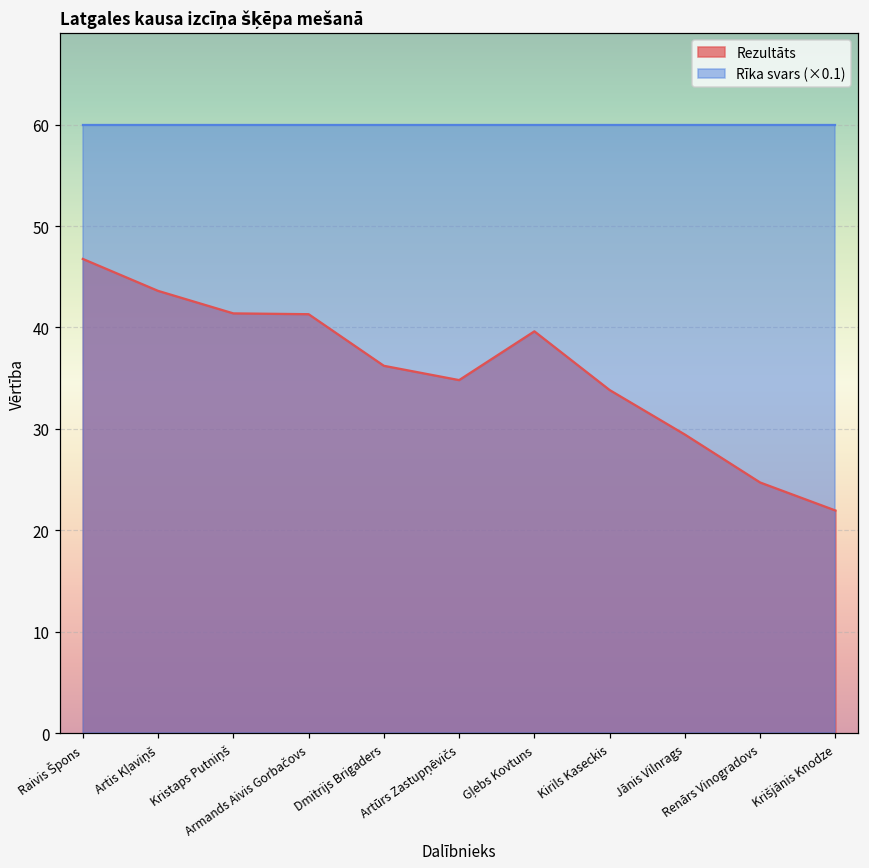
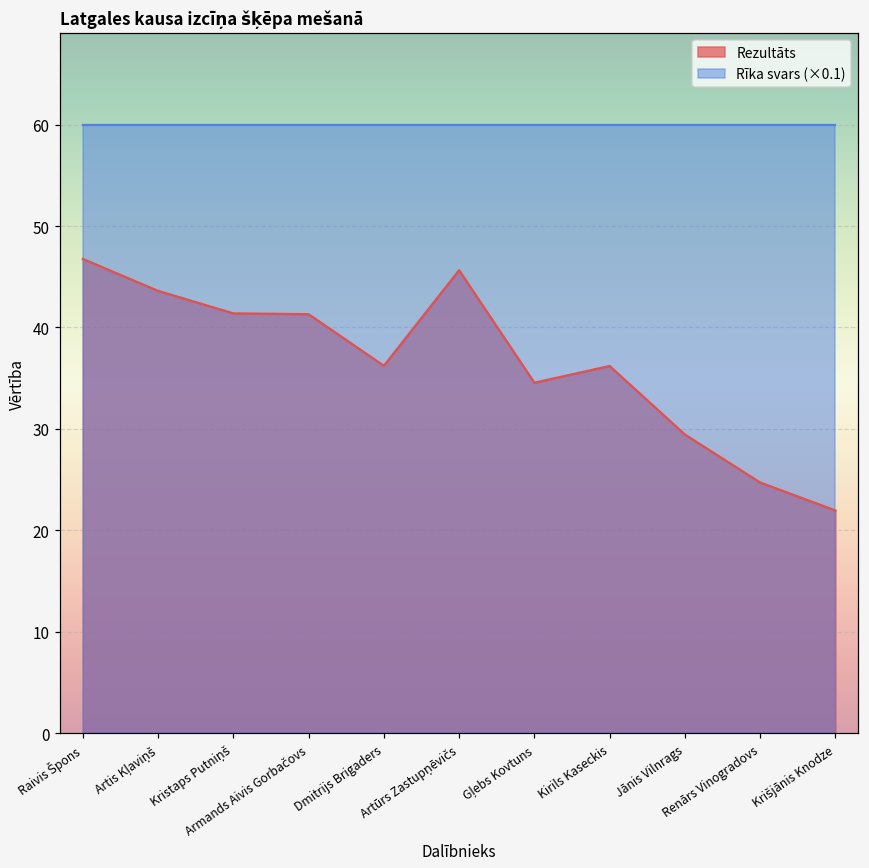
Rezultāts, Artūrs Zastupņēvičs: 35 -> 46
Rezultāts, Gļebs Kovtuns: 40 -> 35
Rezultāts, Kirils Kaseckis: 34 -> 36
